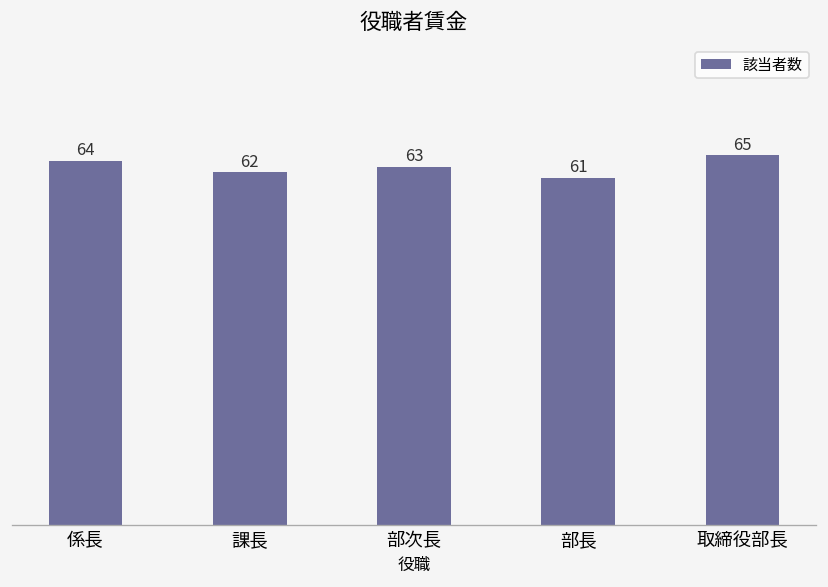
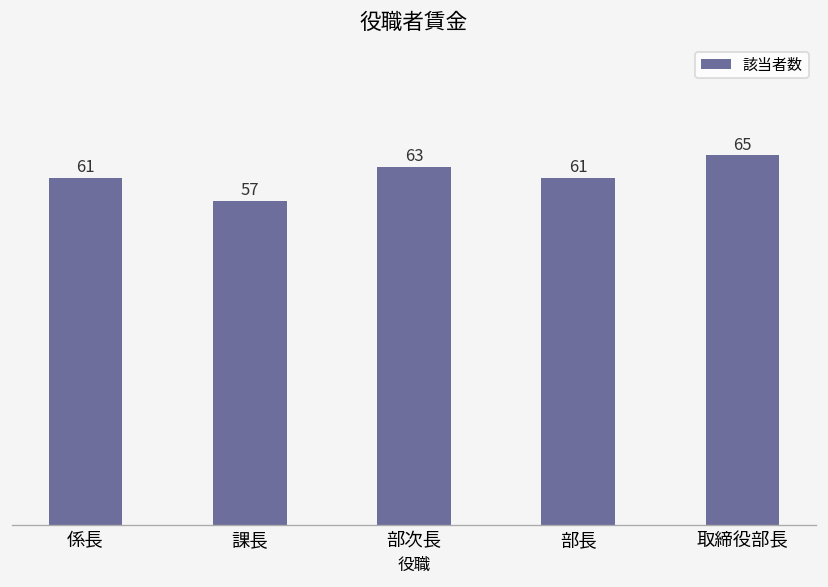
係長: 64 -> 61
課長: 62 -> 57
